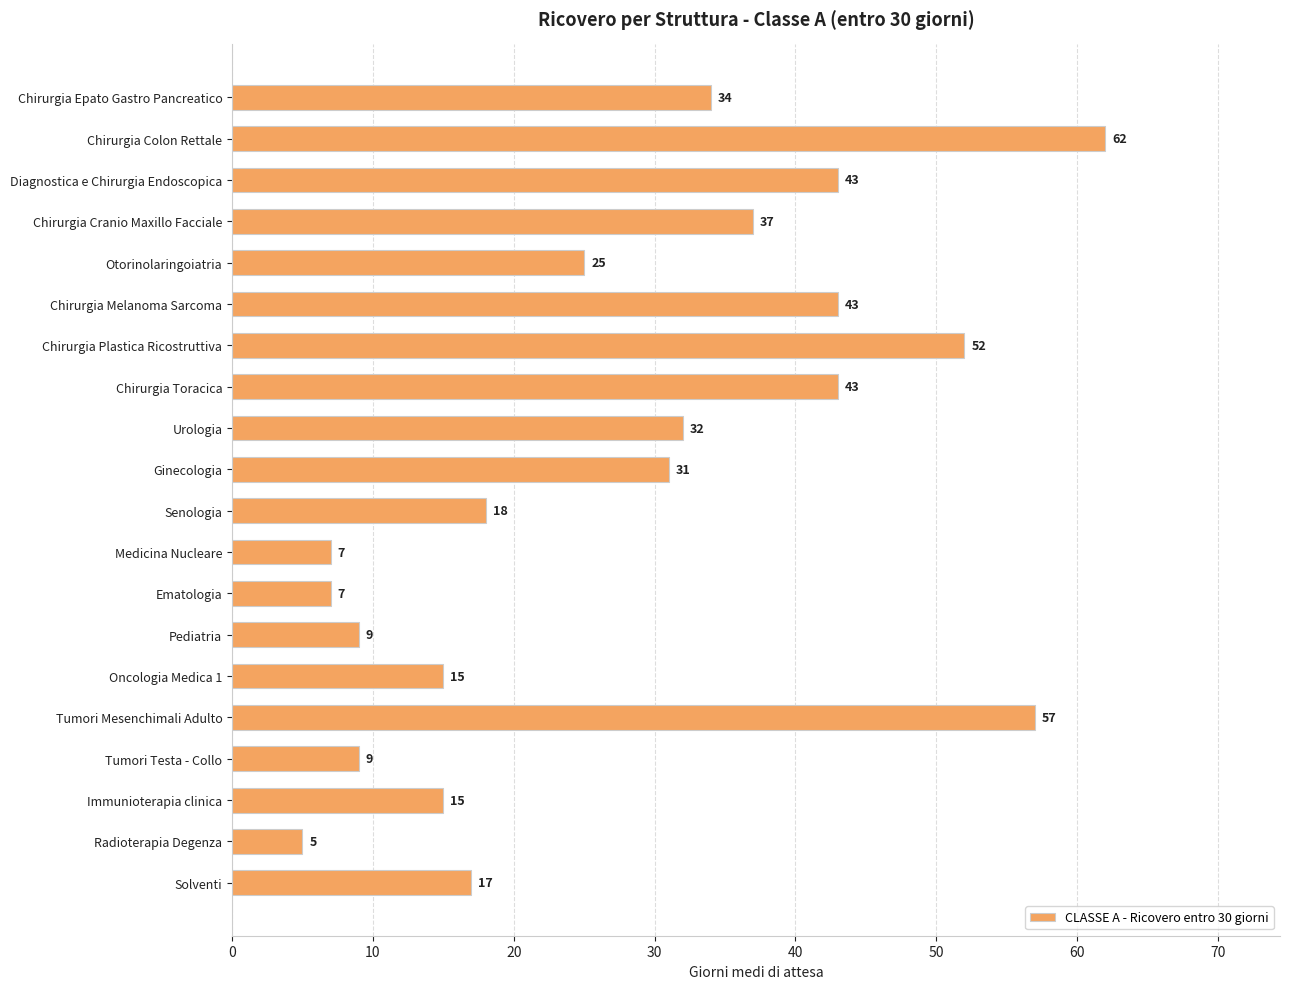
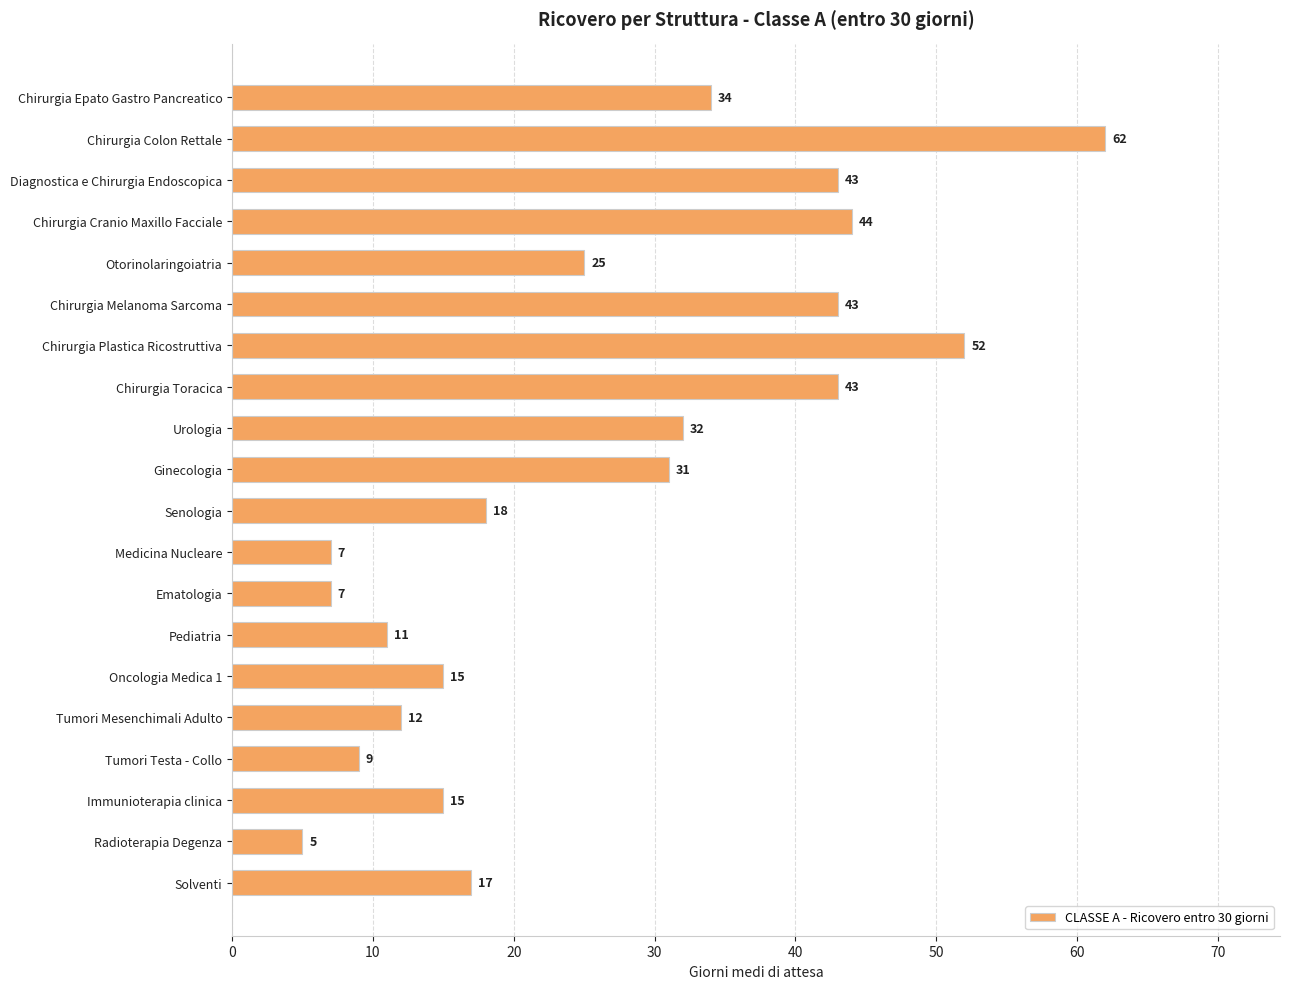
Chirurgia Cranio Maxillo Facciale: 37 -> 44
Pediatria: 9 -> 11
Tumori Mesenchimali Adulto: 57 -> 12
